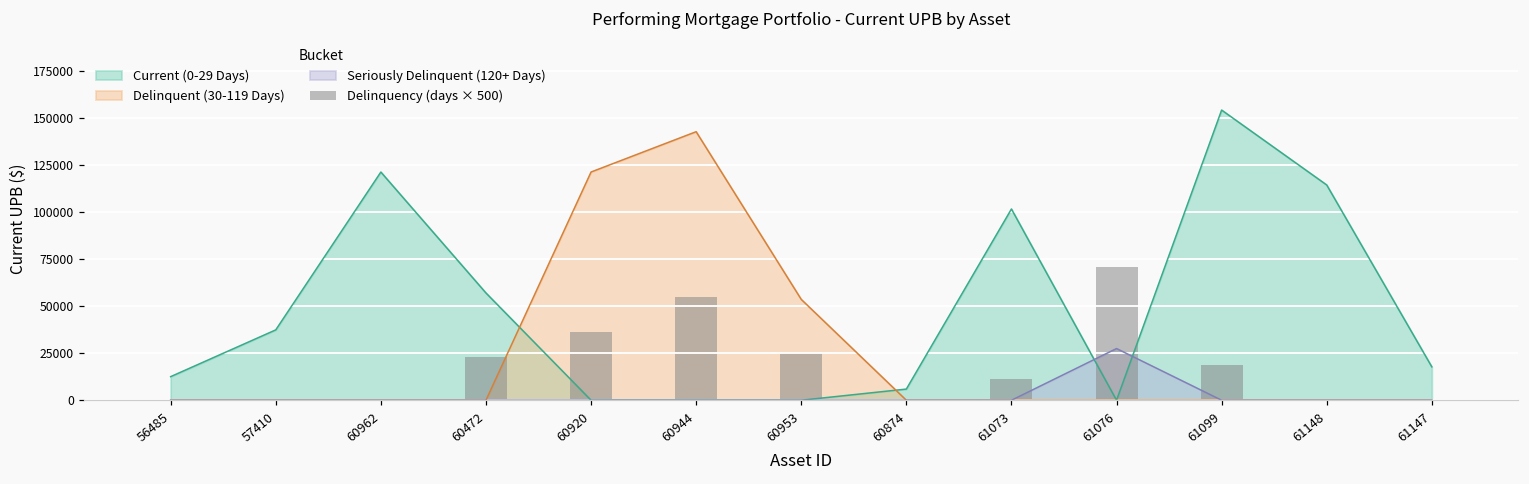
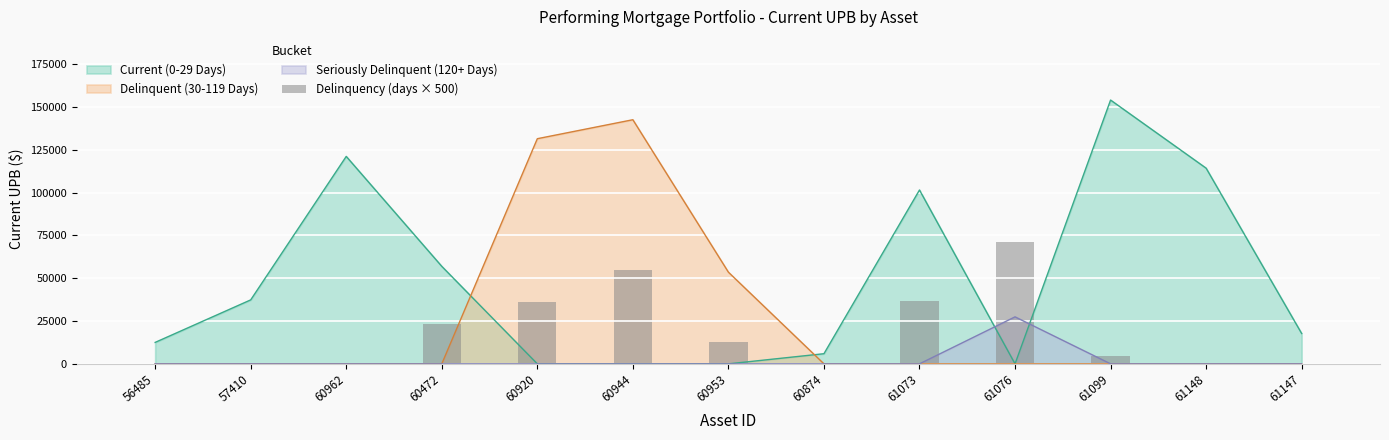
Delinquent (30-119 Days), 60920: 121000 -> 132000
Delinquency (days × 500), 60953: 25000 -> 13000
Delinquency (days × 500), 61073: 12000 -> 37000
Delinquency (days × 500), 61099: 19000 -> 5000
